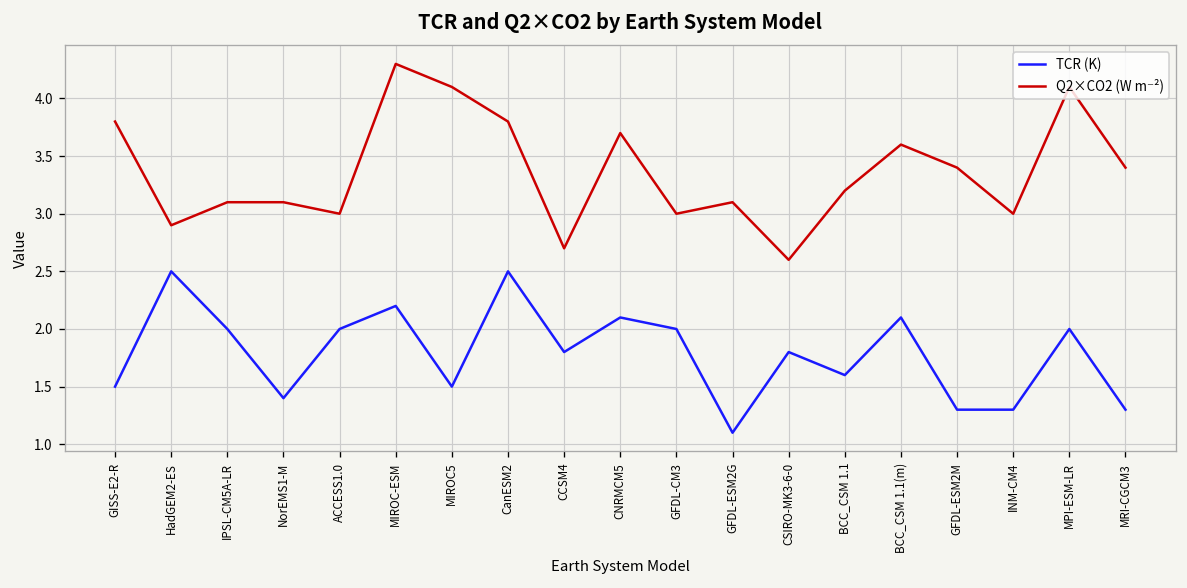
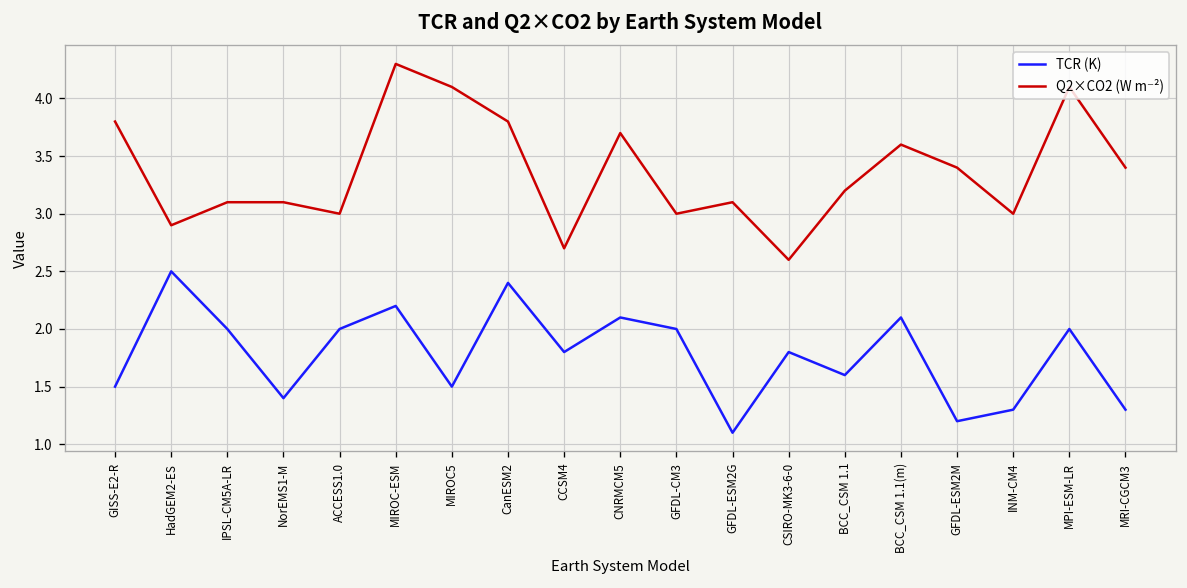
TCR (K), CanESM2: 2.5 -> 2.4
TCR (K), GFDL-ESM2M: 1.3 -> 1.2
